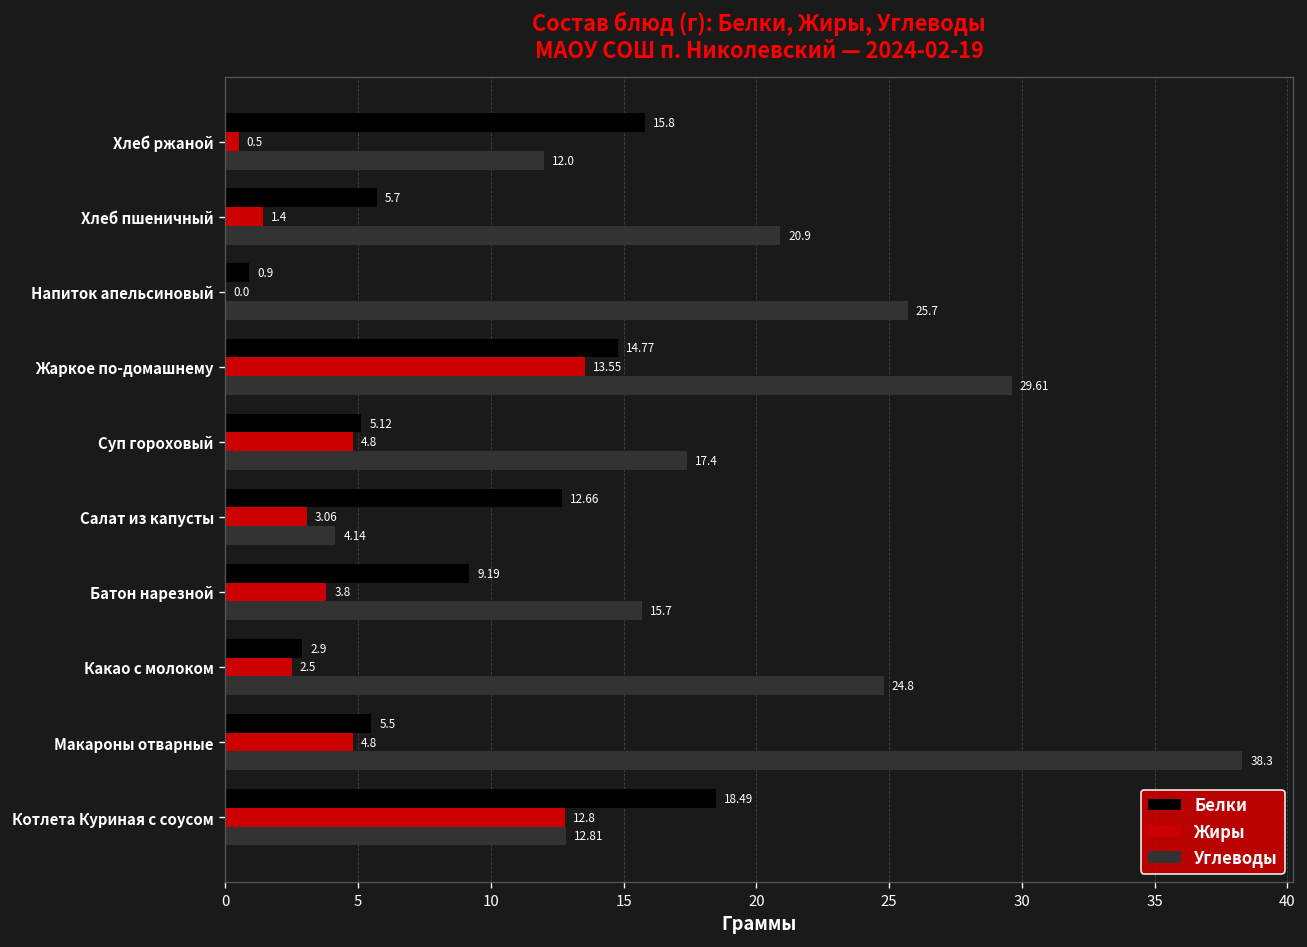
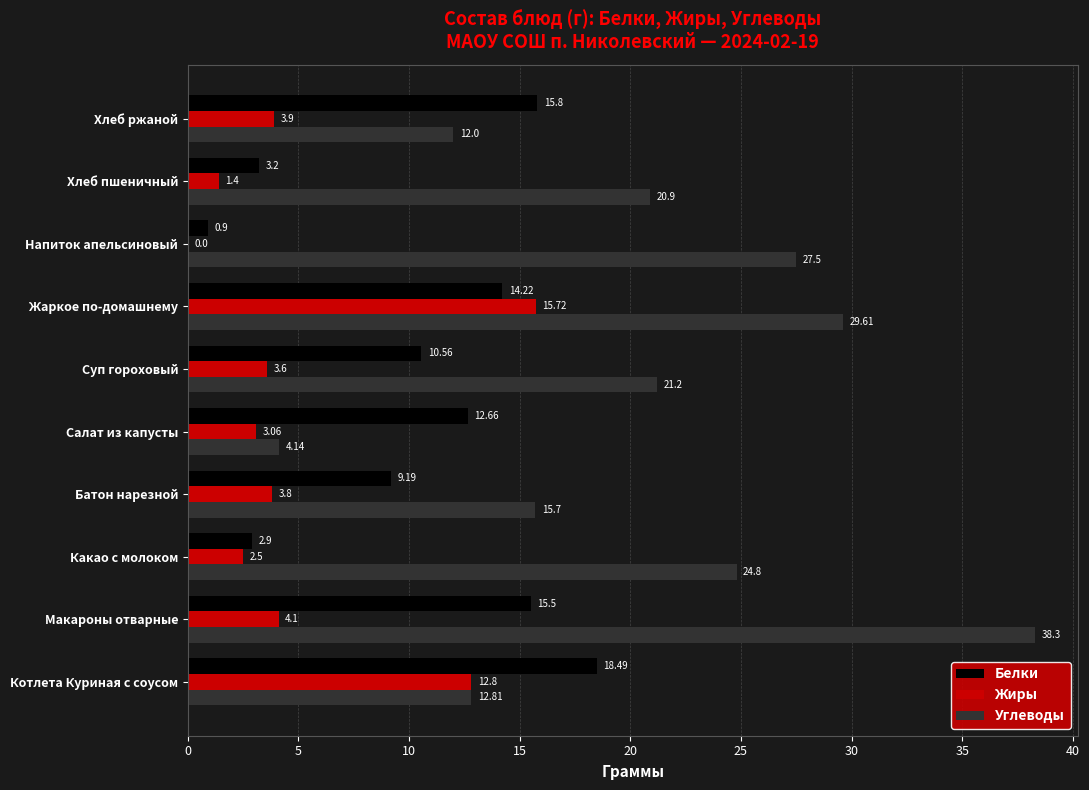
Жиры, Хлеб ржаной: 0.5 -> 3.9
Белки, Хлеб пшеничный: 5.7 -> 3.2
Углеводы, Напиток апельсиновый: 25.7 -> 27.5
Белки, Жаркое по-домашнему: 14.77 -> 14.22
Жиры, Жаркое по-домашнему: 13.55 -> 15.72
Белки, Суп гороховый: 5.12 -> 10.56
Жиры, Суп гороховый: 4.8 -> 3.6
Углеводы, Суп гороховый: 17.4 -> 21.2
Белки, Макароны отварные: 5.5 -> 15.5
Жиры, Макароны отварные: 4.8 -> 4.1
